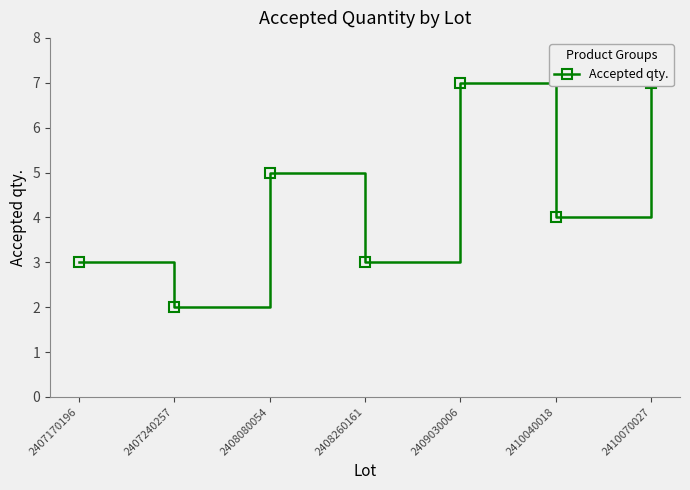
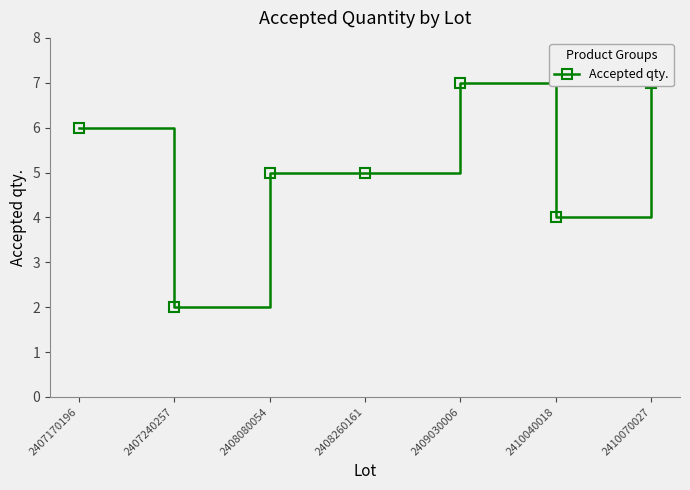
2407170196: 3 -> 6
2408260161: 3 -> 5
